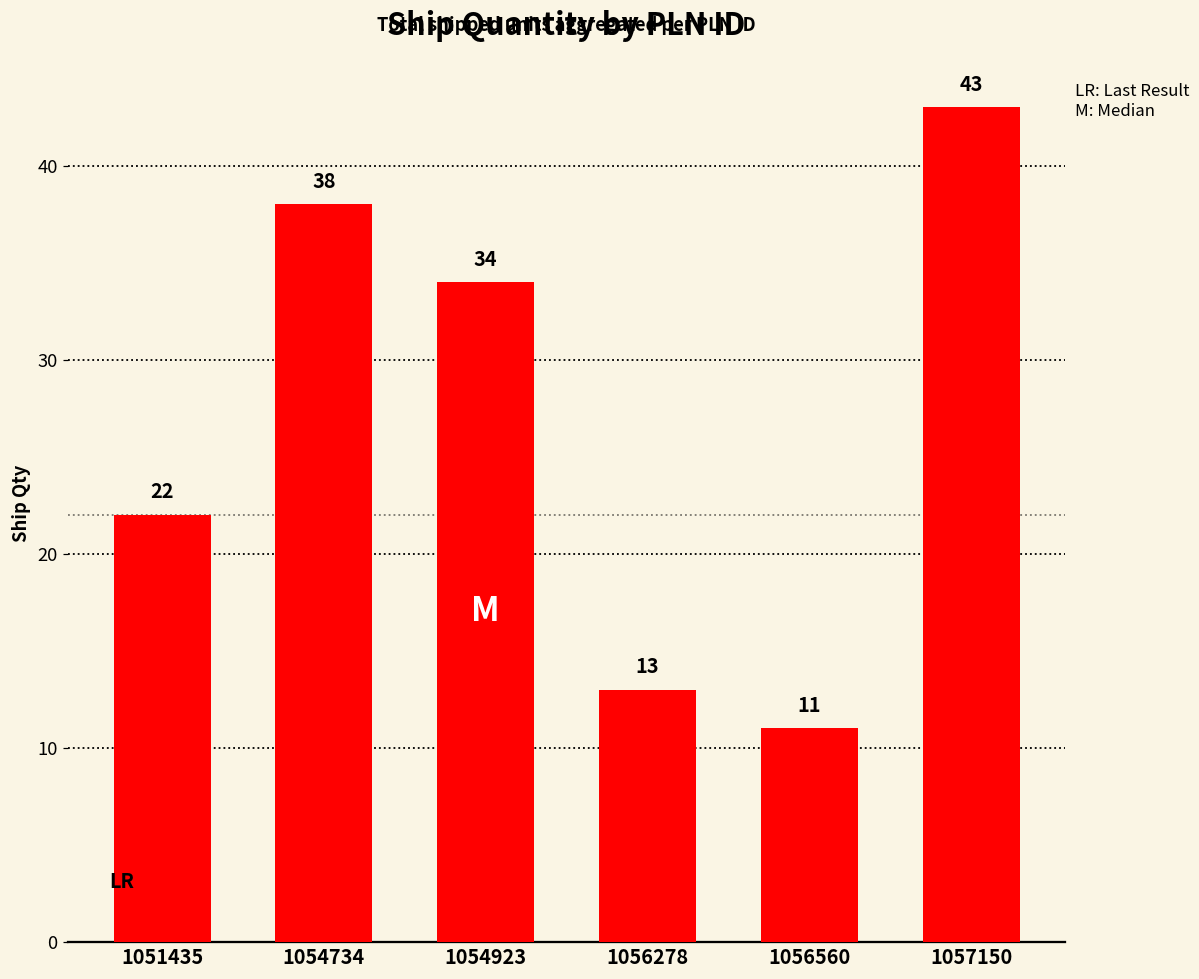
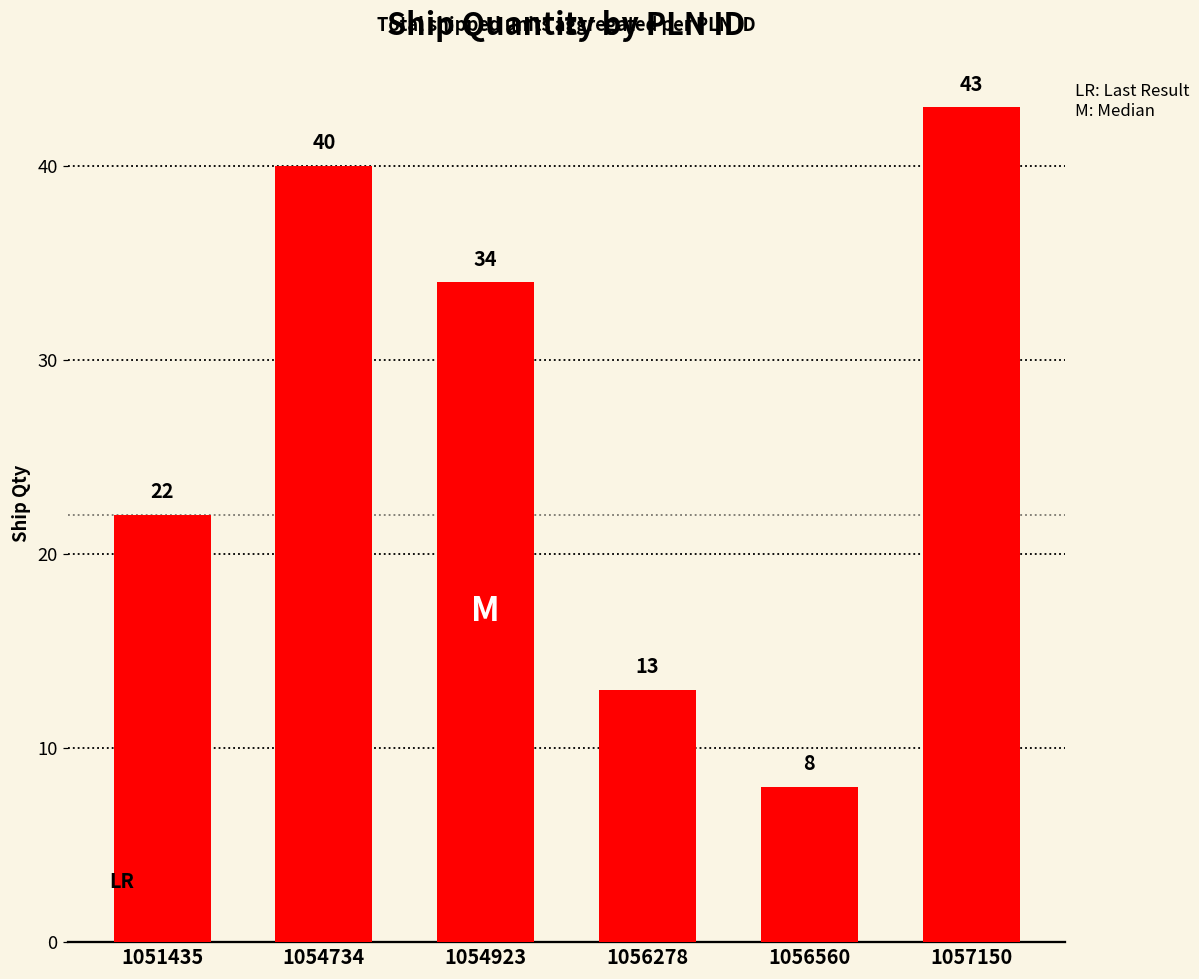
1054734: 38 -> 40
1056560: 11 -> 8
